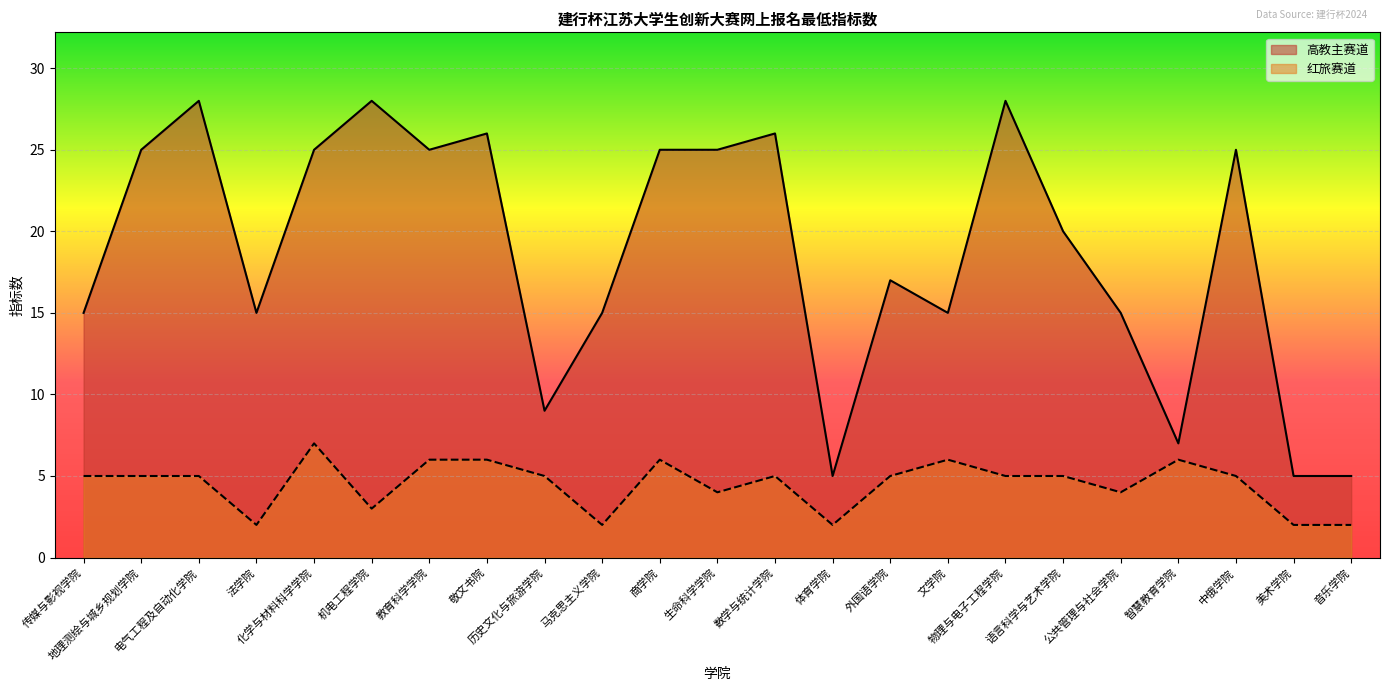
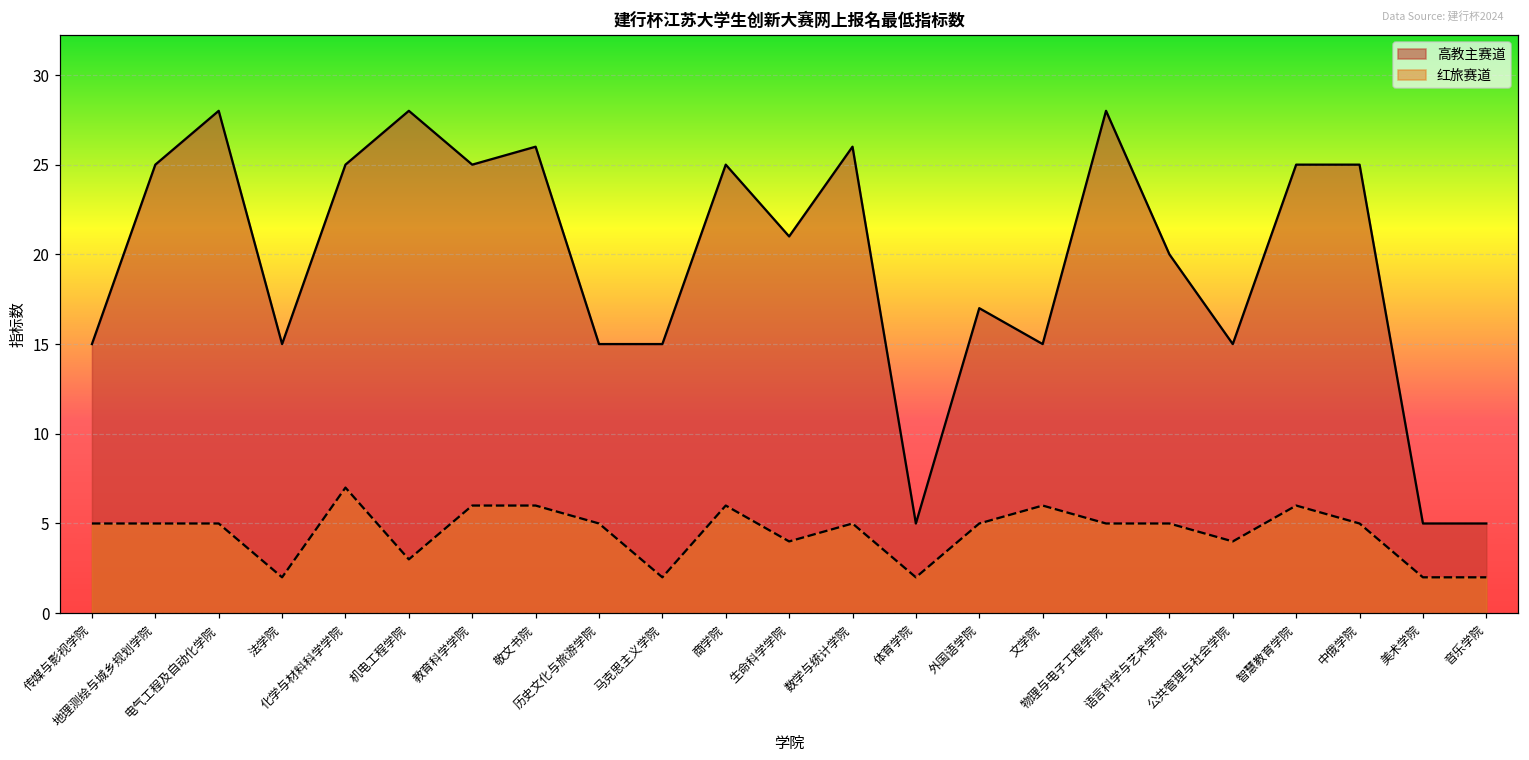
高教主赛道, 历史文化与旅游学院: 9 -> 15
高教主赛道, 生命科学学院: 25 -> 21
高教主赛道, 智慧教育学院: 7 -> 25
